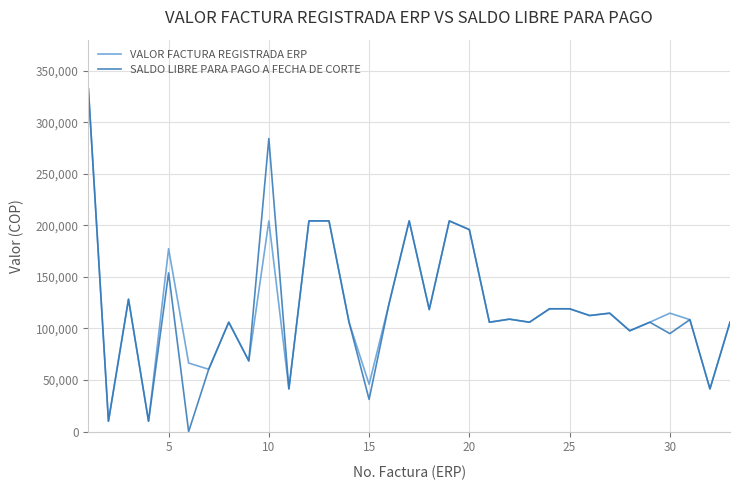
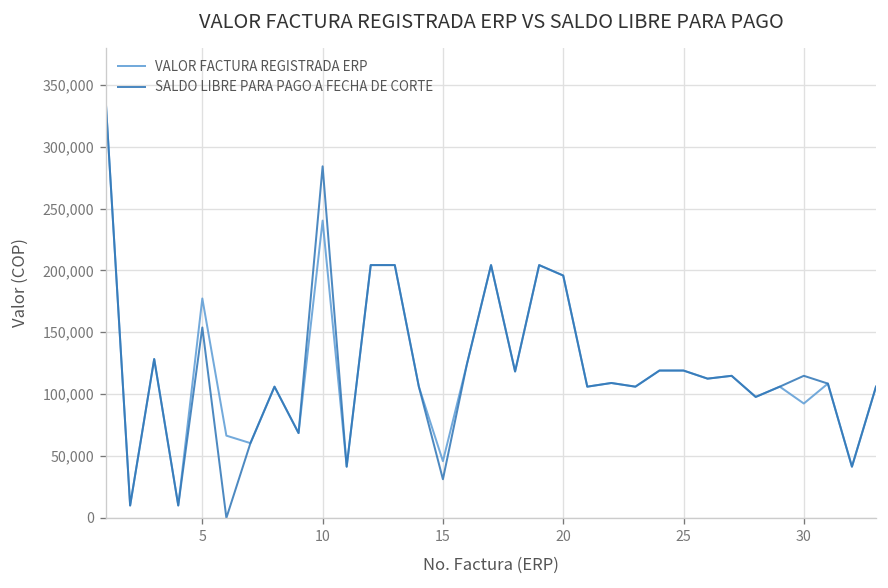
VALOR FACTURA REGISTRADA ERP, 10: 204,000 -> 240,000
VALOR FACTURA REGISTRADA ERP, 30: 115,000 -> 92,000
SALDO LIBRE PARA PAGO A FECHA DE CORTE, 30: 95,000 -> 115,000
